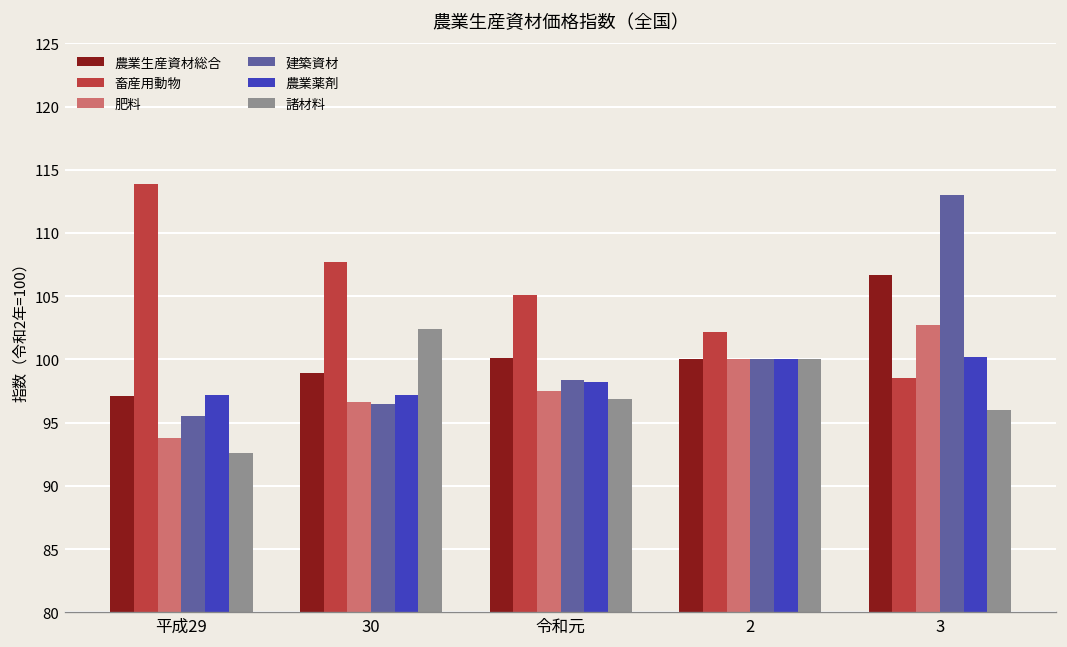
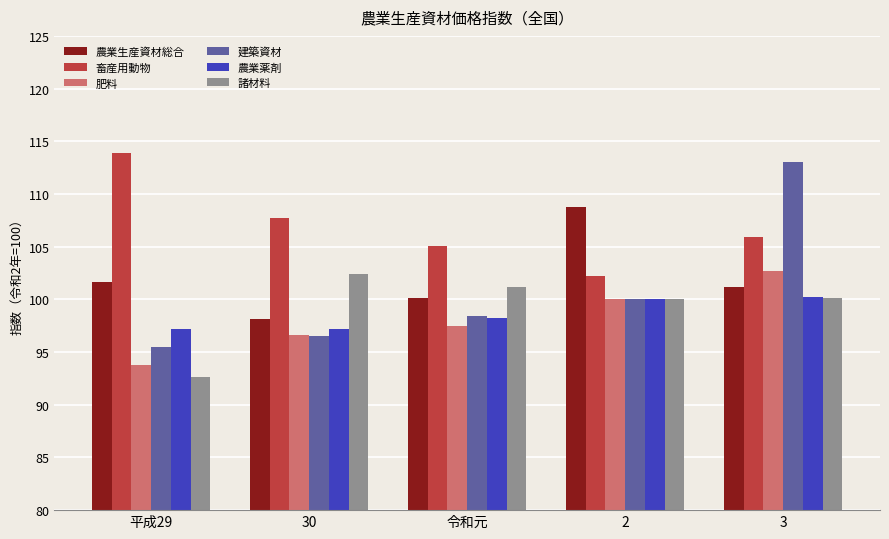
農業生産資材総合, 平成29: 97.1 -> 101.6
農業生産資材総合, 30: 98.9 -> 98.1
諸材料, 令和元: 96.9 -> 101.2
農業生産資材総合, 2: 100.0 -> 108.8
農業生産資材総合, 3: 106.7 -> 101.2
畜産用動物, 3: 98.5 -> 105.9
諸材料, 3: 96.0 -> 100.1
